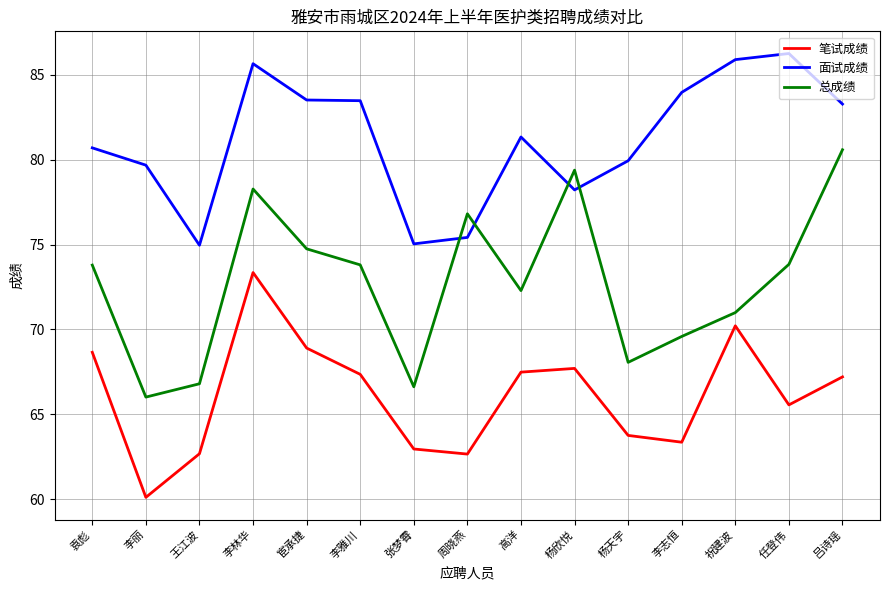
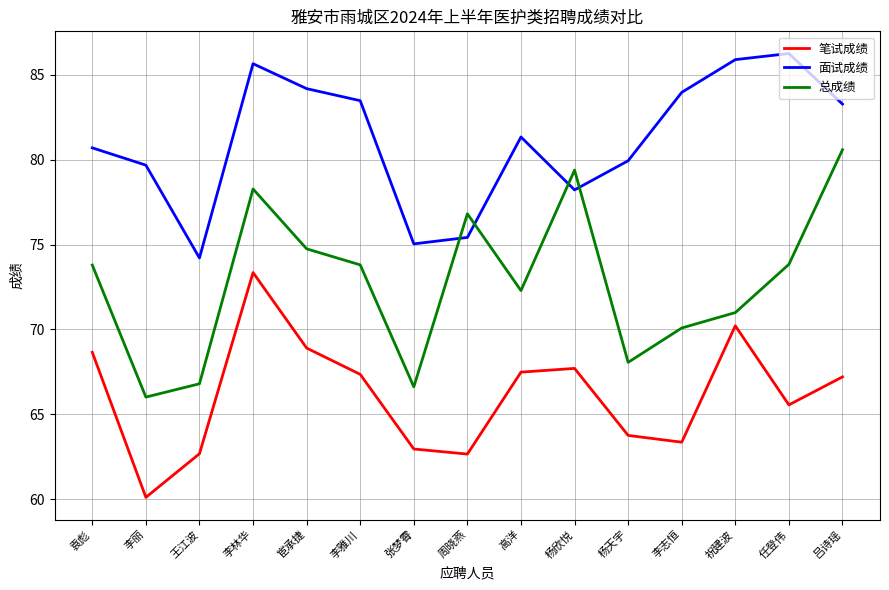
面试成绩, 王江波: 75.0 -> 74.2
面试成绩, 宦承捷: 83.5 -> 84.2
总成绩, 李志恒: 69.6 -> 70.1
